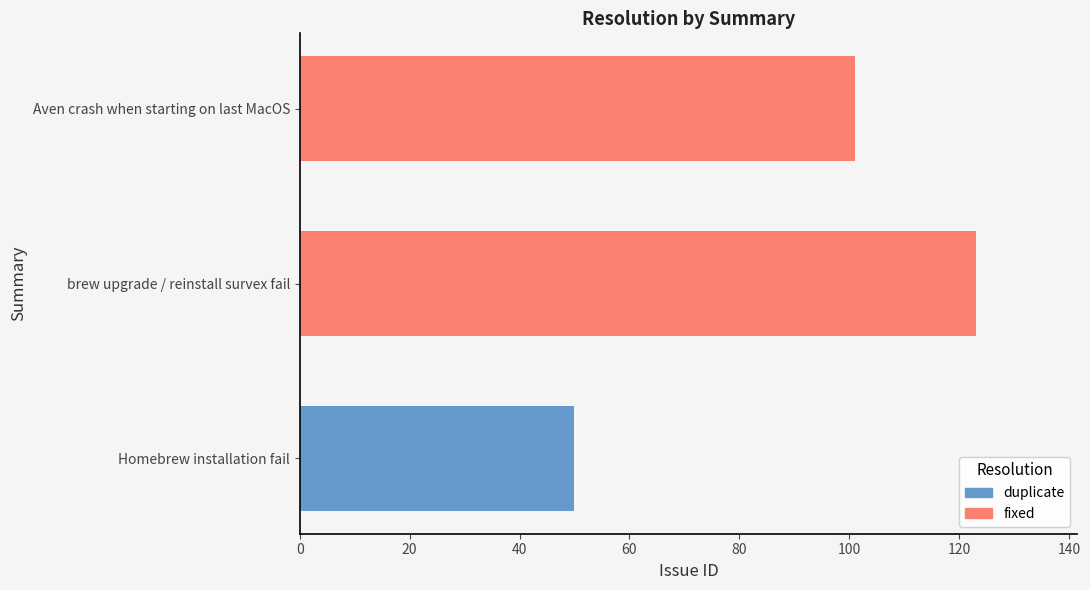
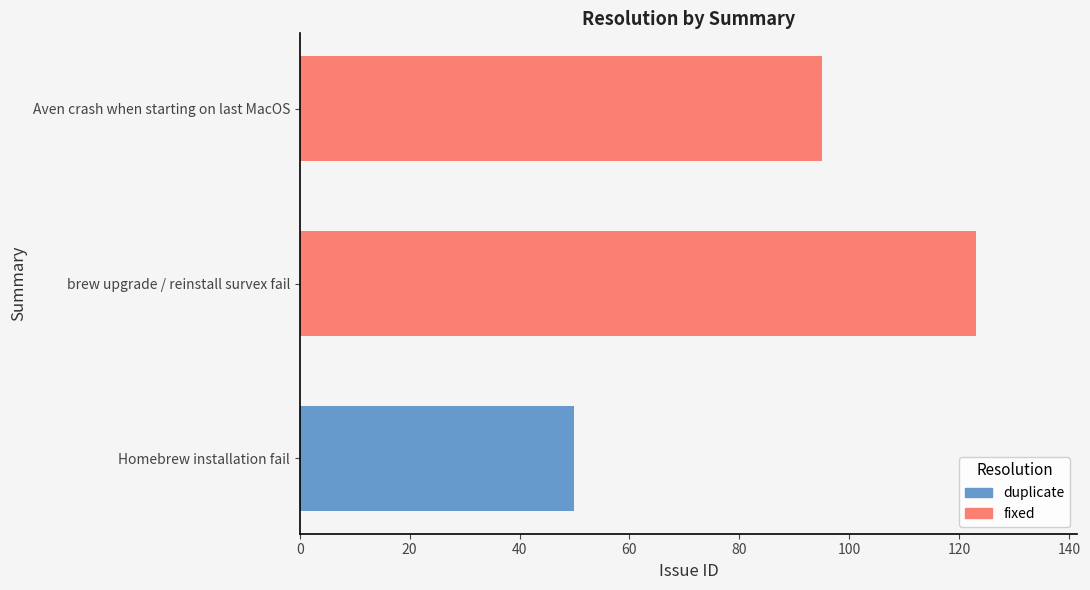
fixed, Aven crash when starting on last MacOS: 101 -> 95
